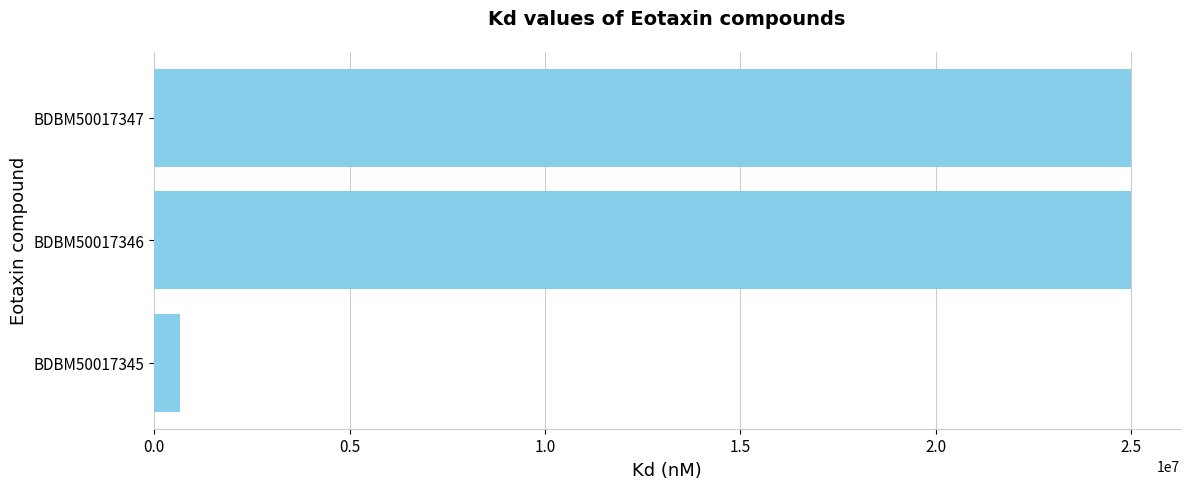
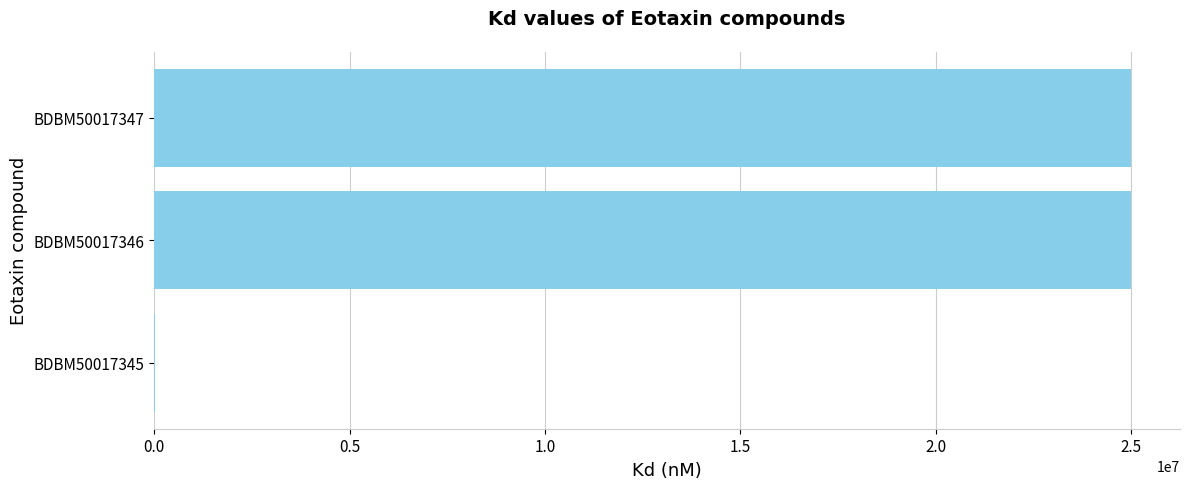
BDBM50017345: 700000 -> 0
